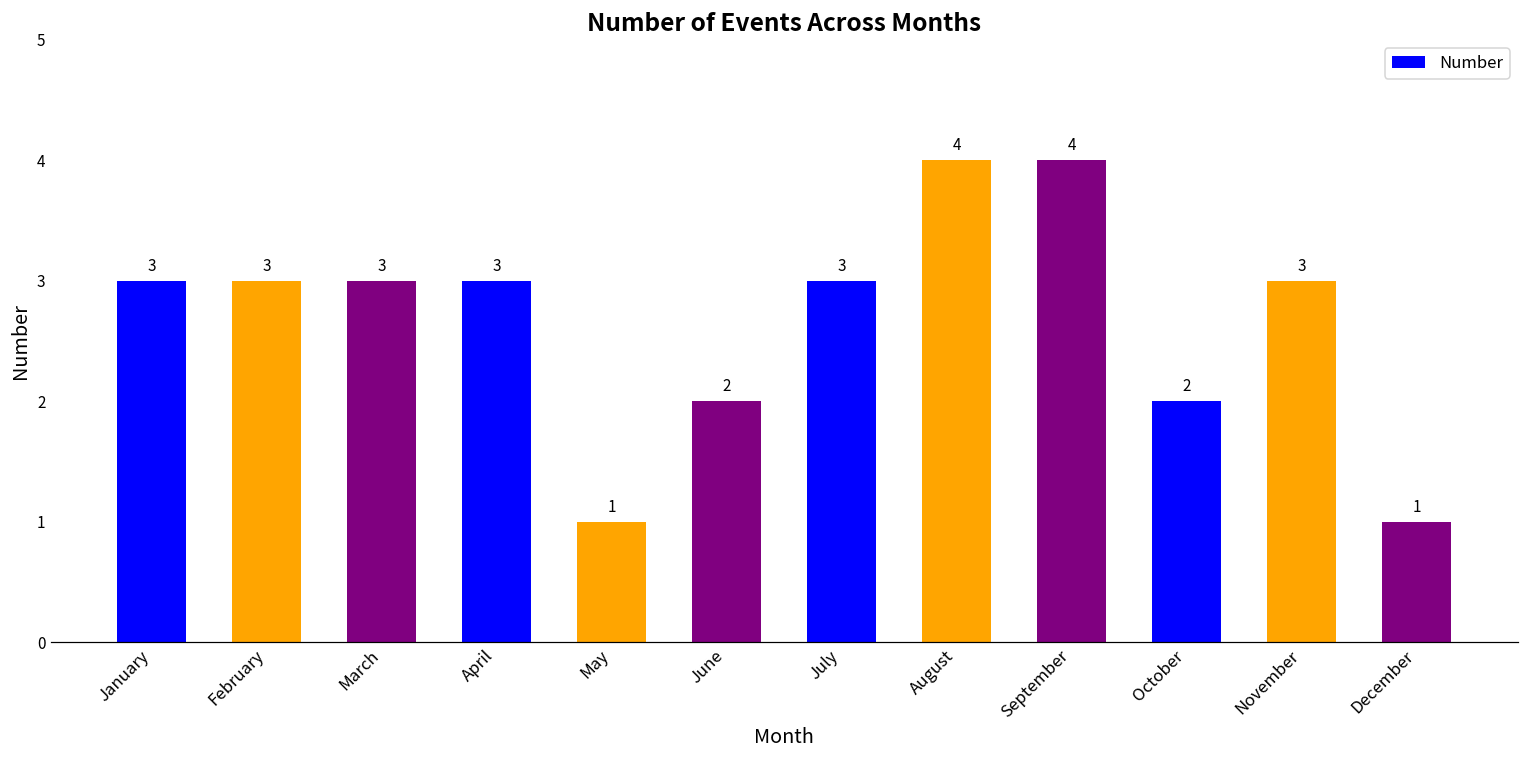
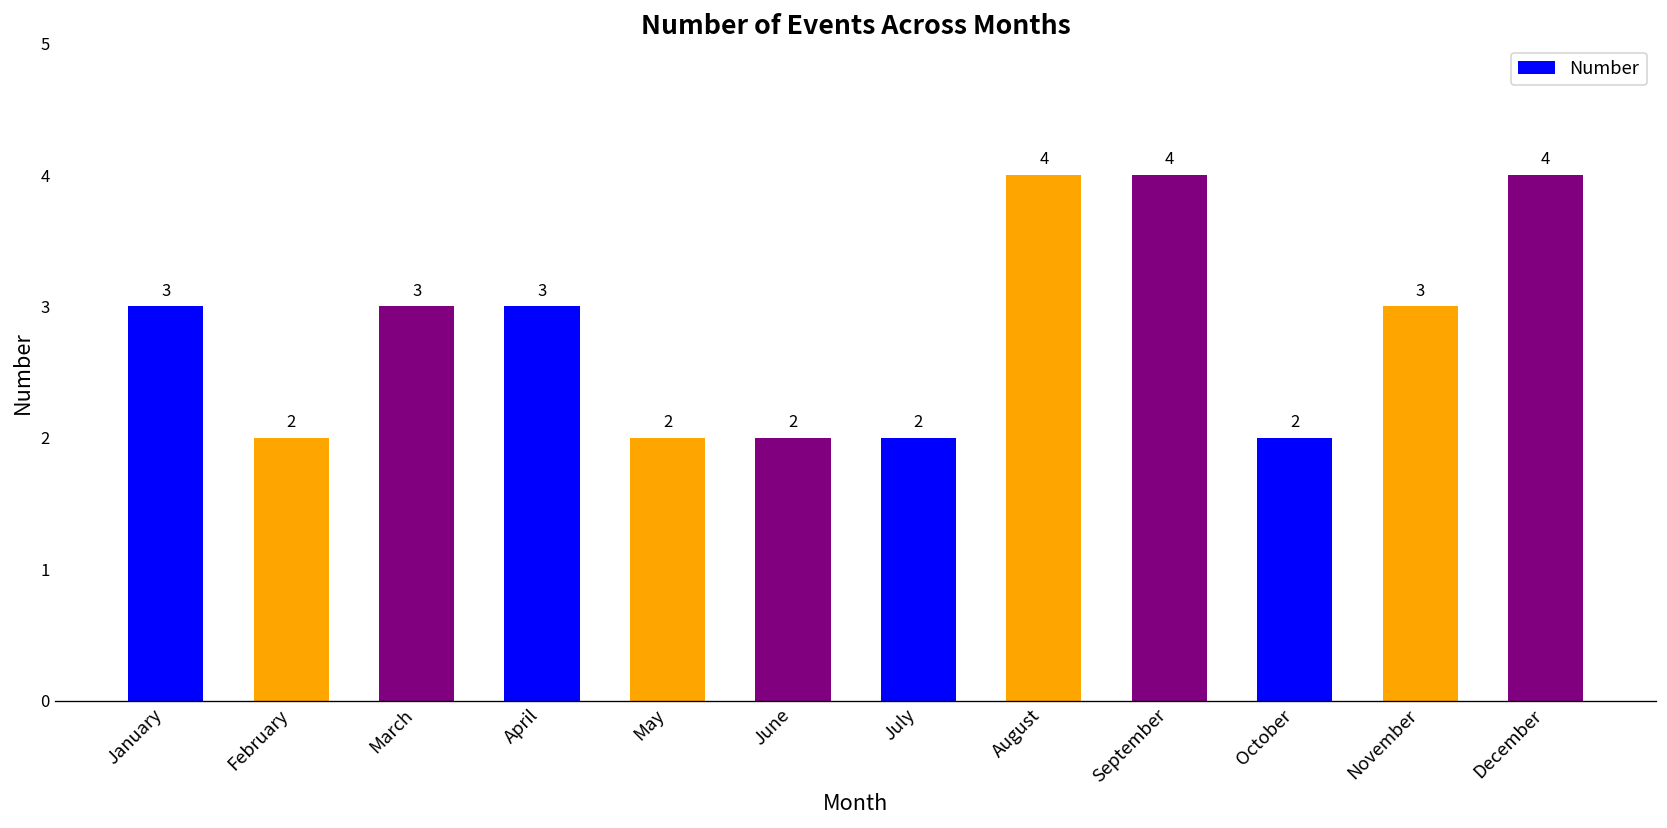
February: 3 -> 2
May: 1 -> 2
July: 3 -> 2
December: 1 -> 4
